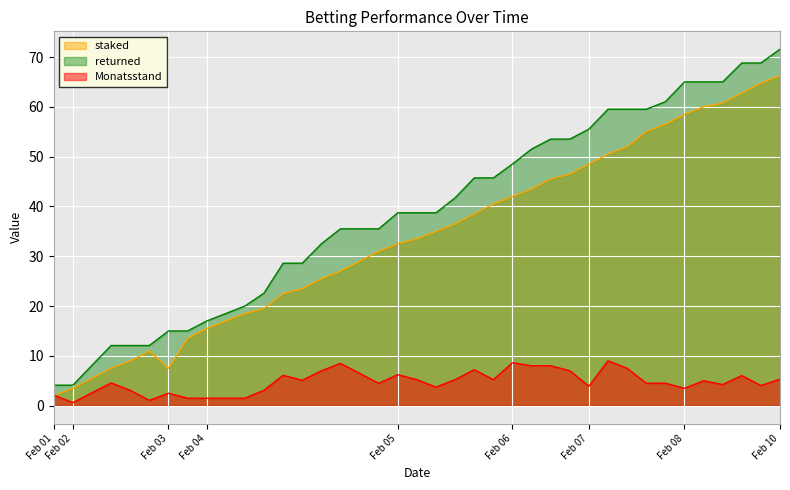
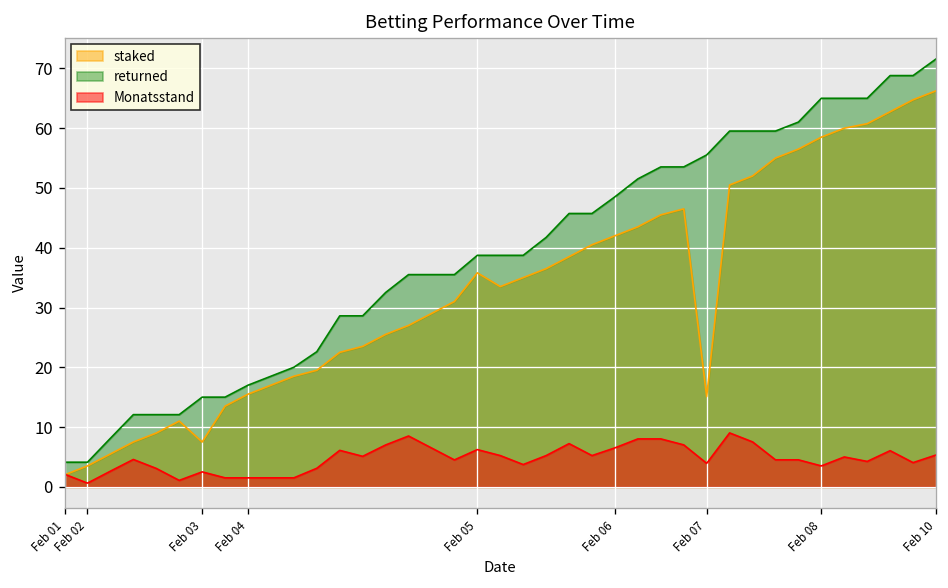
staked, Feb 05: 33 -> 36
Monatsstand, Feb 06: 9 -> 7
staked, Feb 07: 49 -> 15
